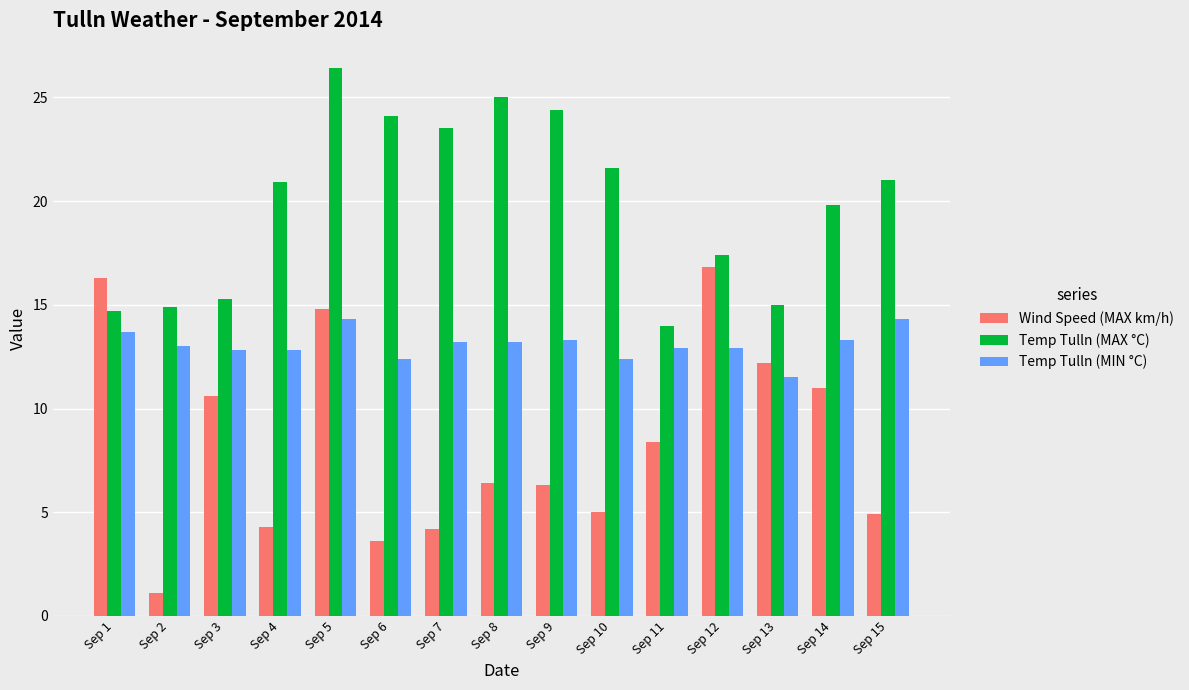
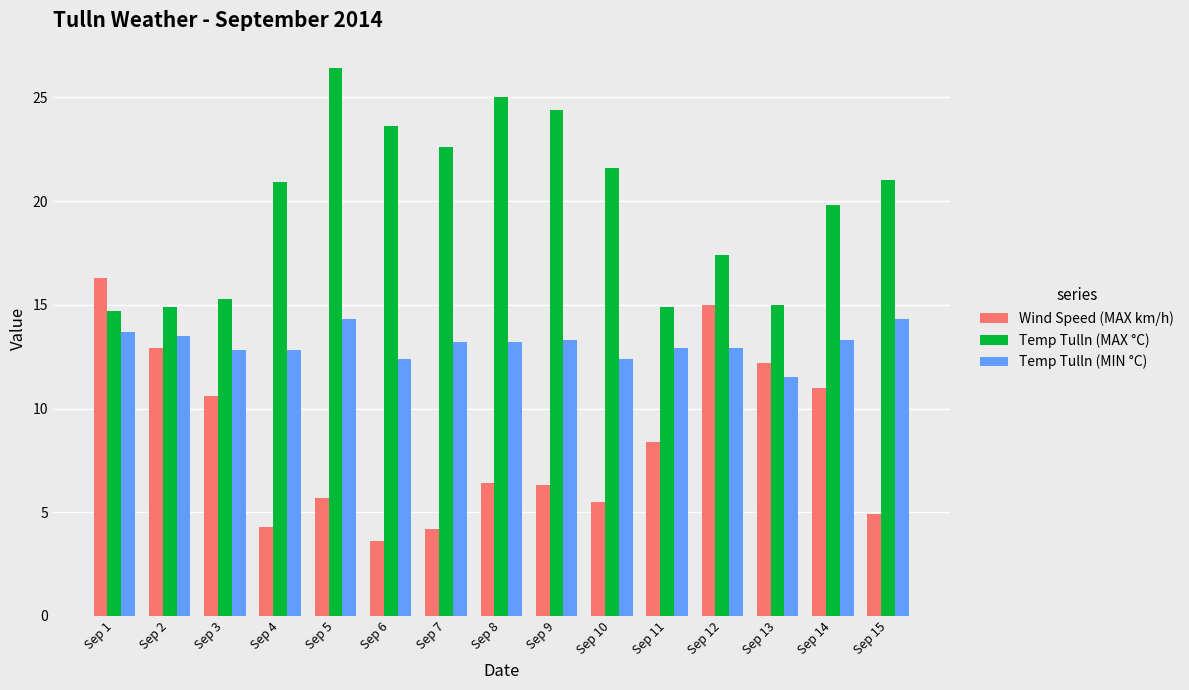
Wind Speed (MAX km/h), Sep 2: 1.1 -> 12.9
Temp Tulln (MIN °C), Sep 2: 13.0 -> 13.5
Wind Speed (MAX km/h), Sep 5: 14.8 -> 5.7
Temp Tulln (MAX °C), Sep 6: 24.1 -> 23.6
Temp Tulln (MAX °C), Sep 7: 23.5 -> 22.6
Wind Speed (MAX km/h), Sep 10: 5.0 -> 5.5
Temp Tulln (MAX °C), Sep 11: 14.0 -> 14.9
Wind Speed (MAX km/h), Sep 12: 16.8 -> 15.0
